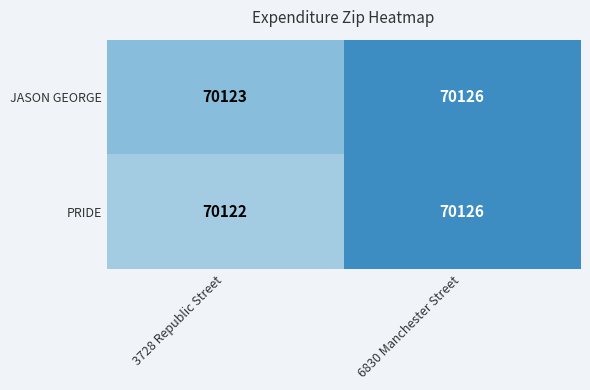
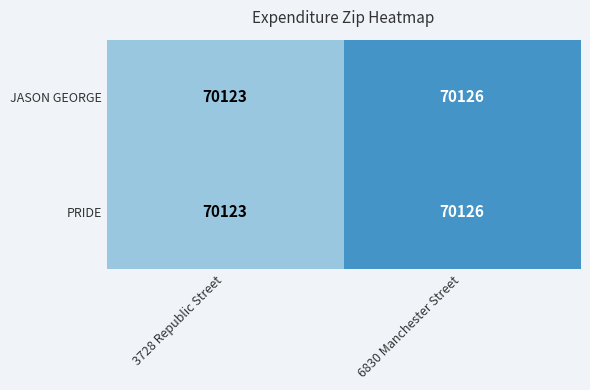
PRIDE, 3728 Republic Street: 70122 -> 70123
